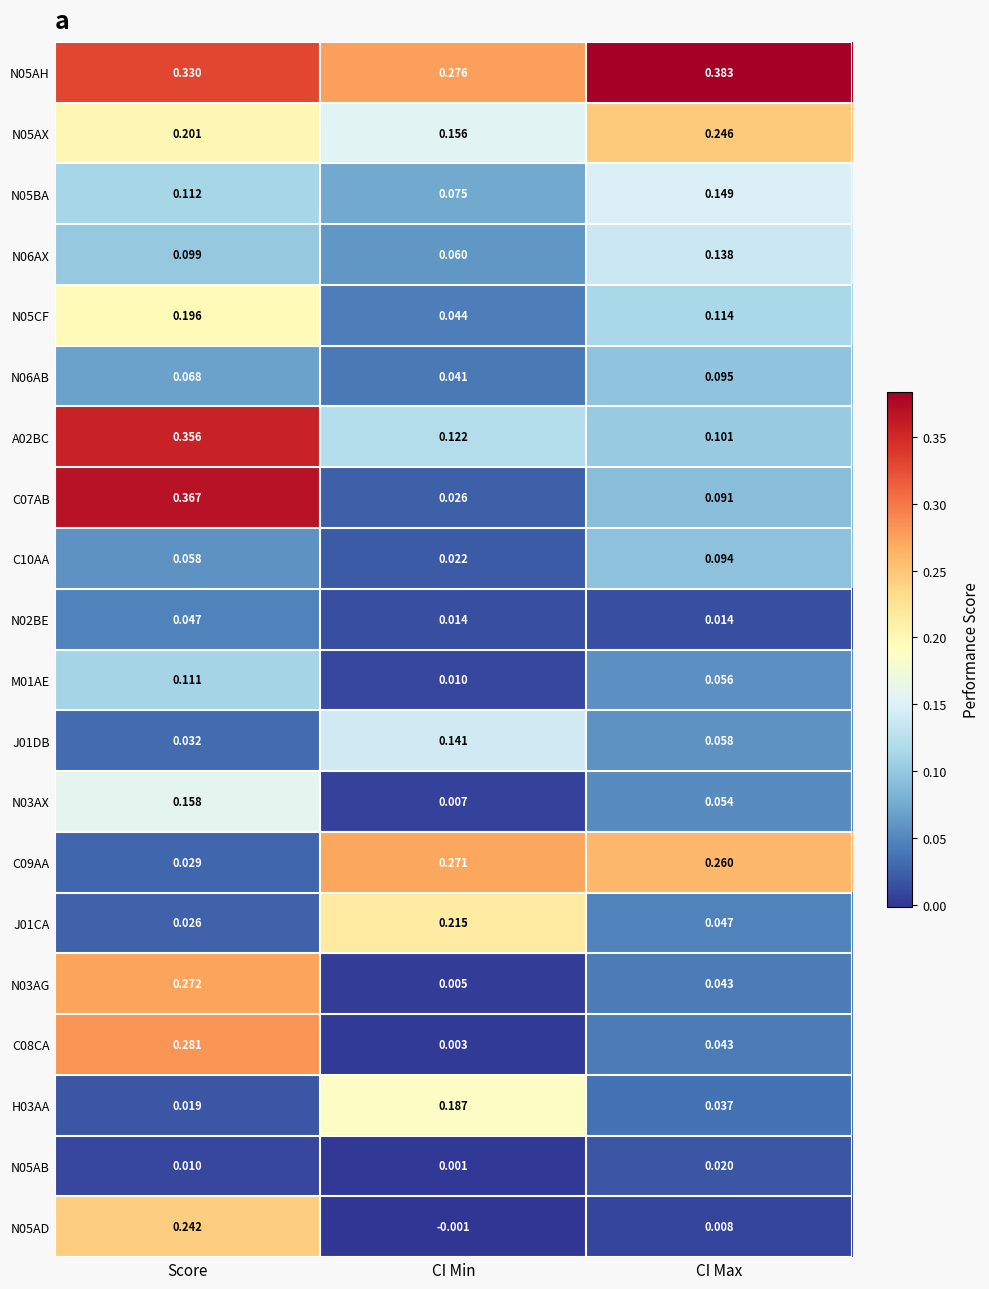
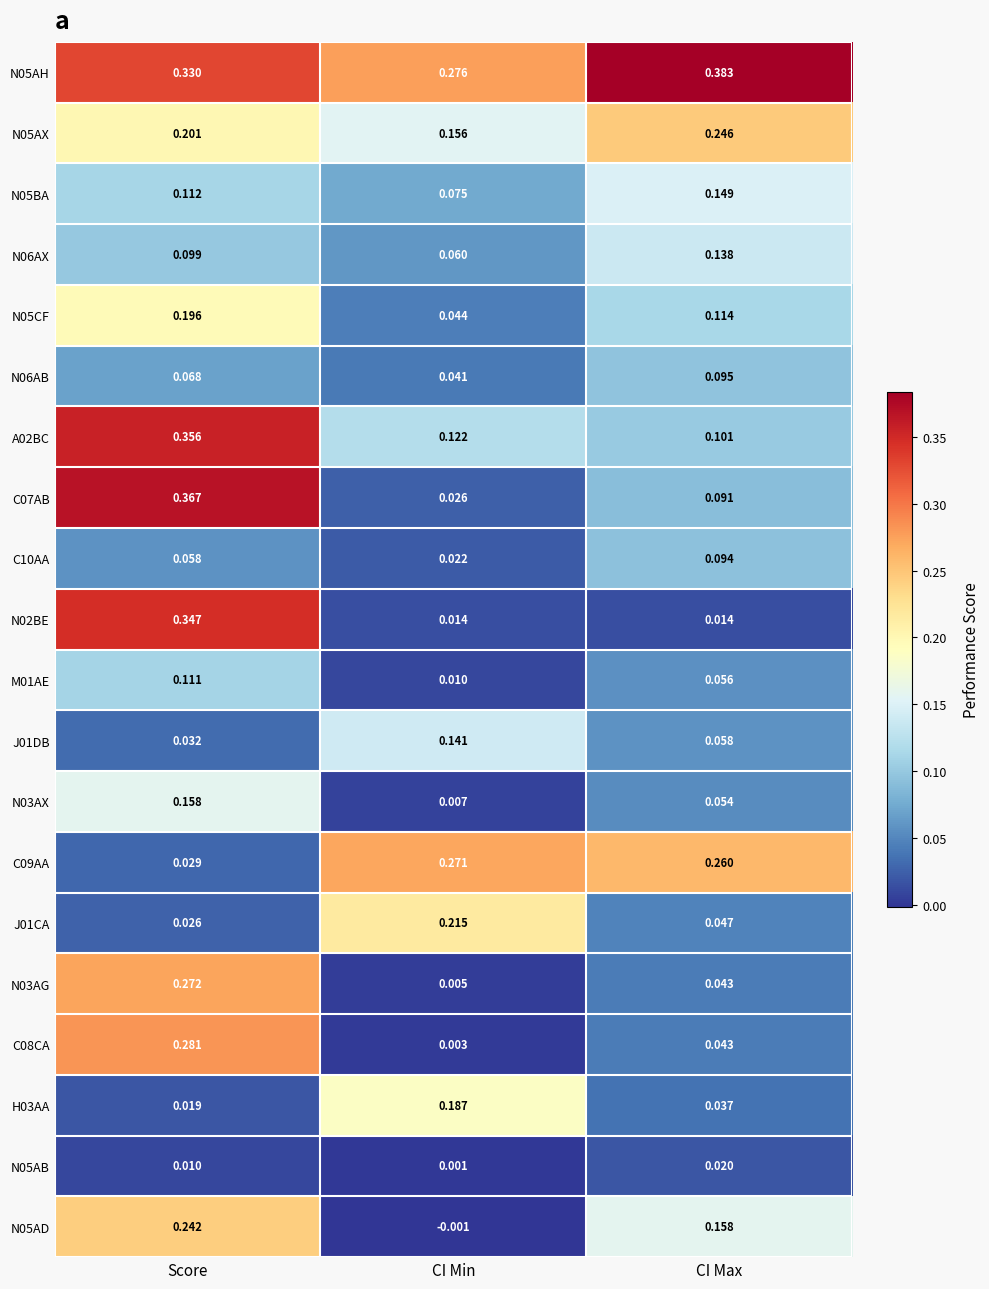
N02BE, Score: 0.047 -> 0.347
N05AD, CI Max: 0.008 -> 0.158
